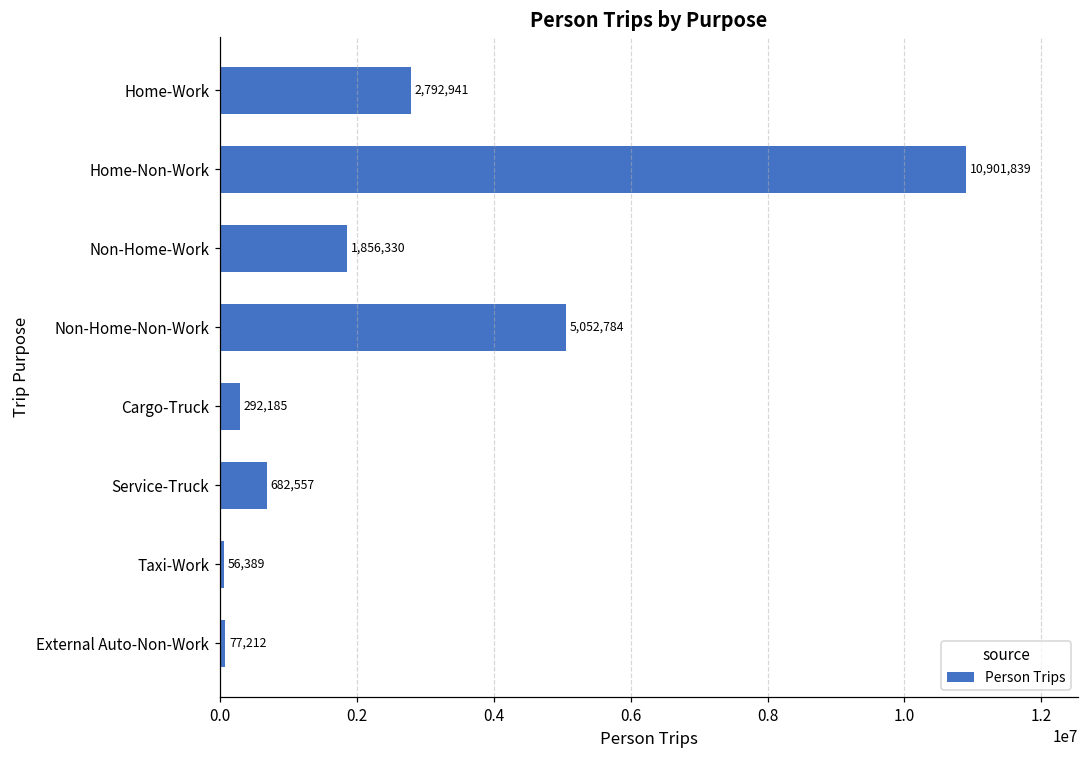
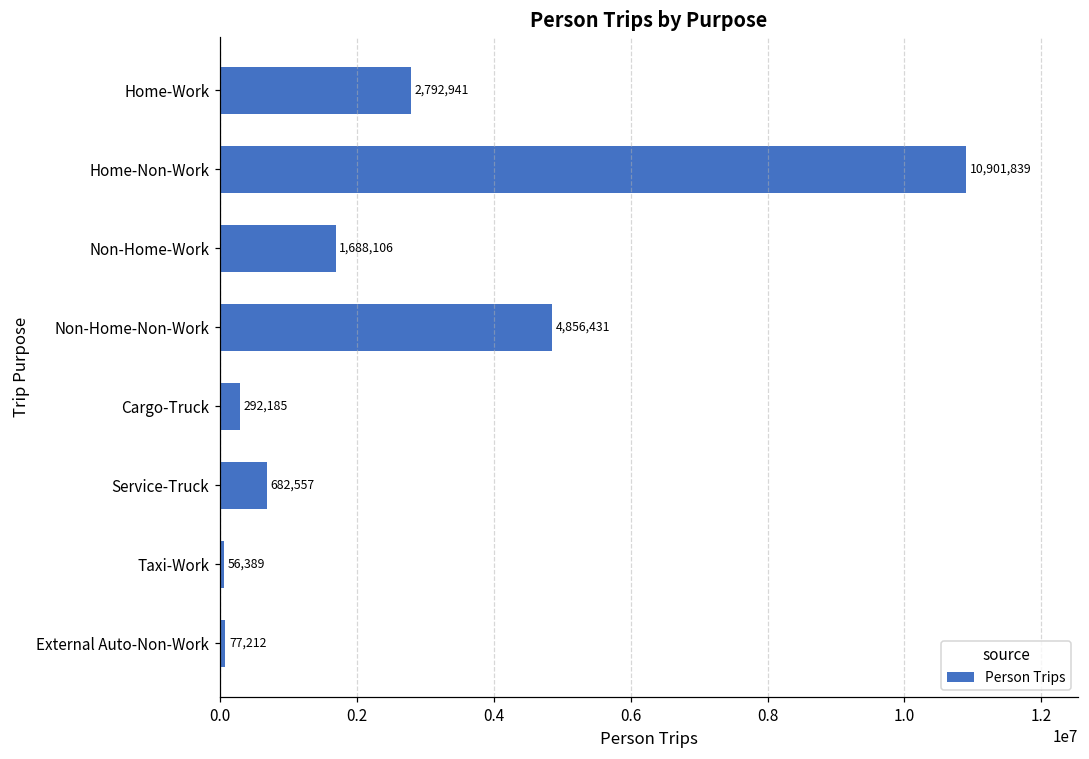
Non-Home-Work: 1,856,330 -> 1,688,106
Non-Home-Non-Work: 5,052,784 -> 4,856,431
